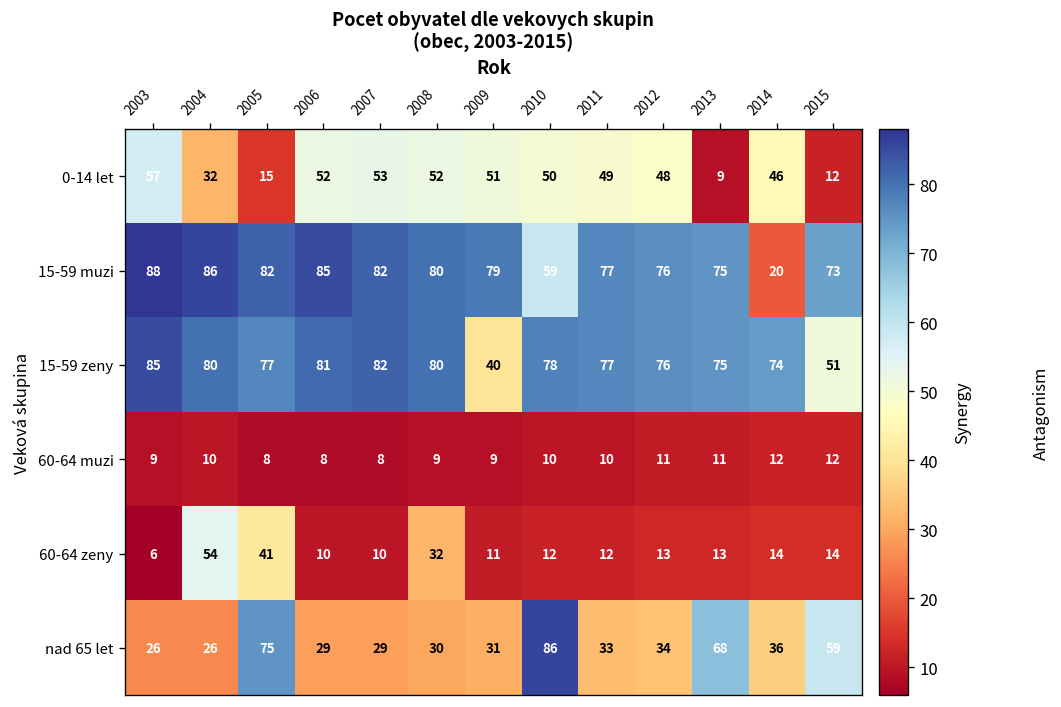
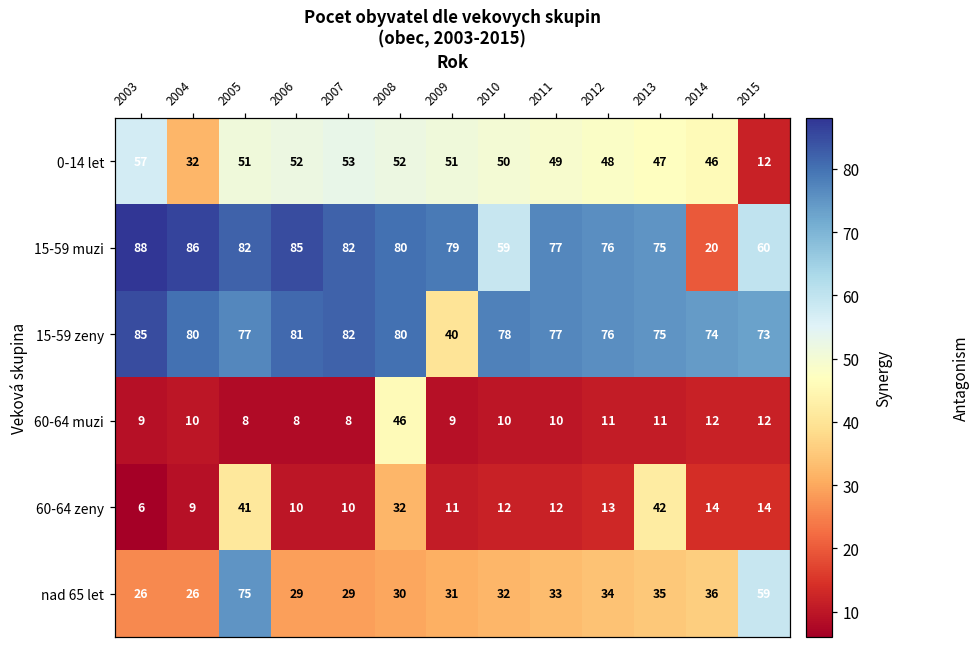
0-14 let, 2005: 15 -> 51
0-14 let, 2013: 9 -> 47
15-59 muzi, 2015: 73 -> 60
15-59 zeny, 2015: 51 -> 73
60-64 muzi, 2008: 9 -> 46
60-64 zeny, 2004: 54 -> 9
60-64 zeny, 2013: 13 -> 42
nad 65 let, 2010: 86 -> 32
nad 65 let, 2013: 68 -> 35
